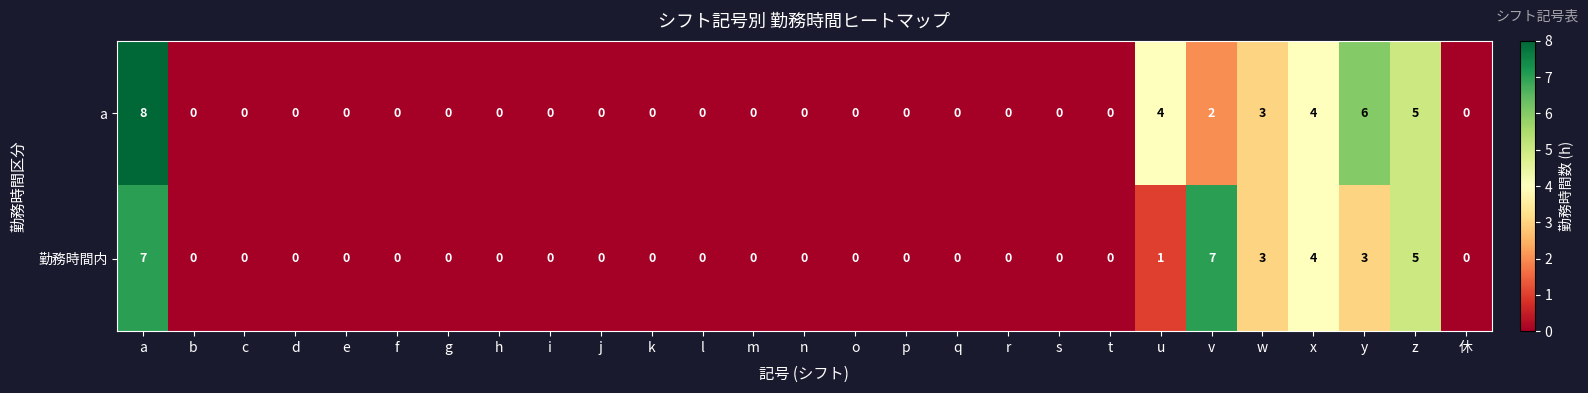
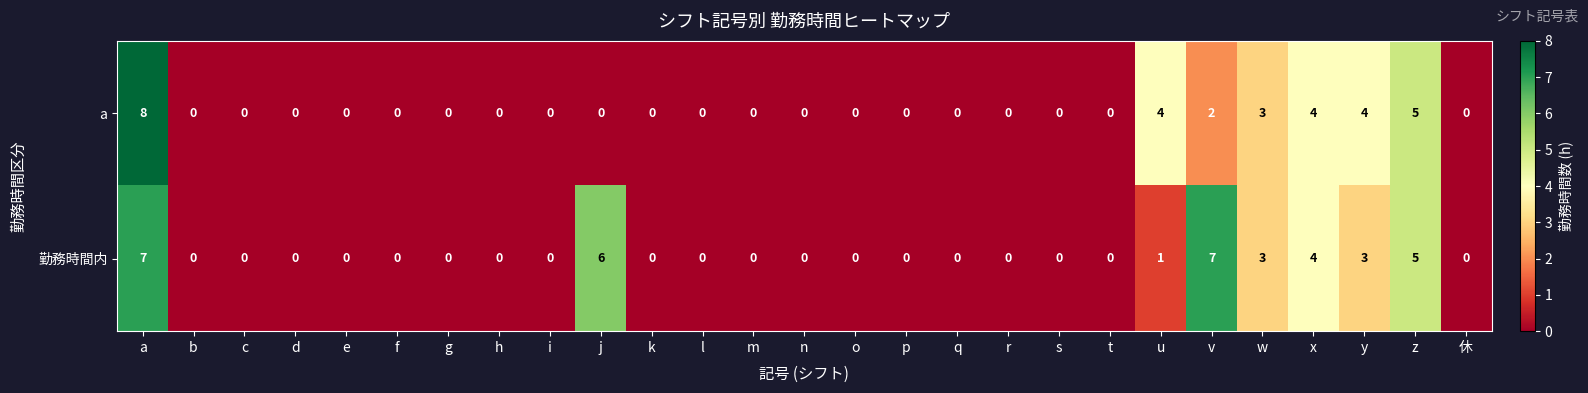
a, y: 6 -> 4
勤務時間内, j: 0 -> 6
